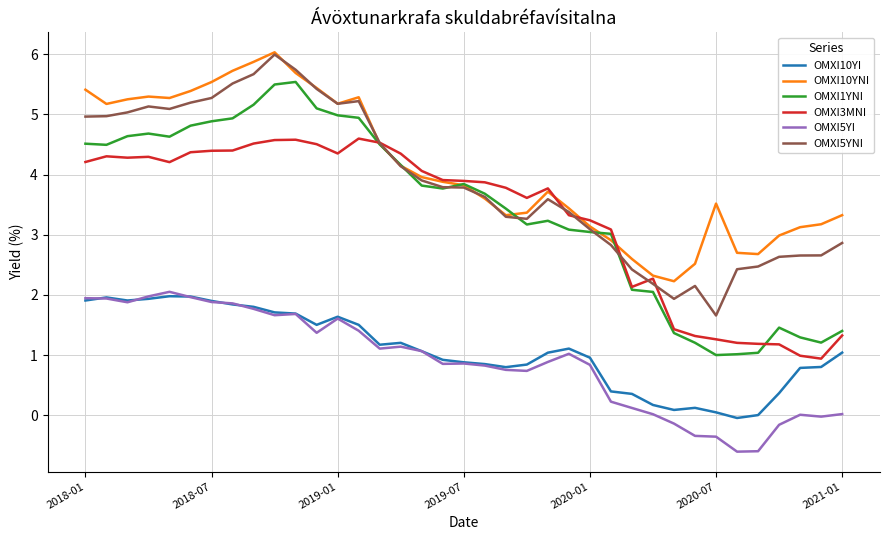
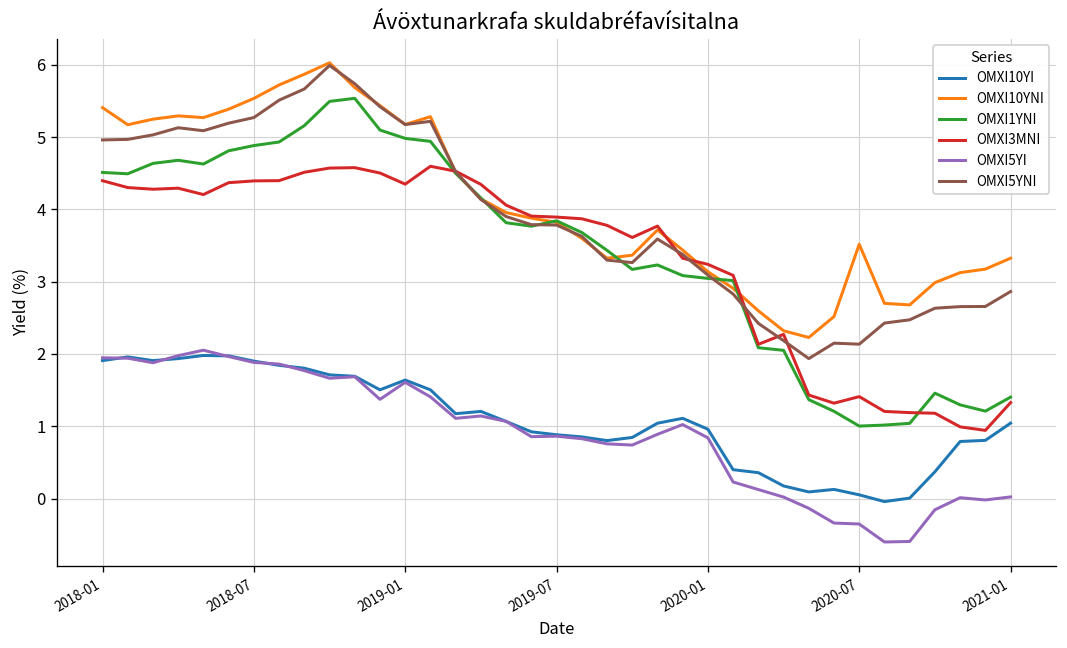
OMXI3MNI, 2018-01: 4.2 -> 4.4
OMXI3MNI, 2020-07: 1.3 -> 1.4
OMXI5YNI, 2020-07: 1.7 -> 2.1
